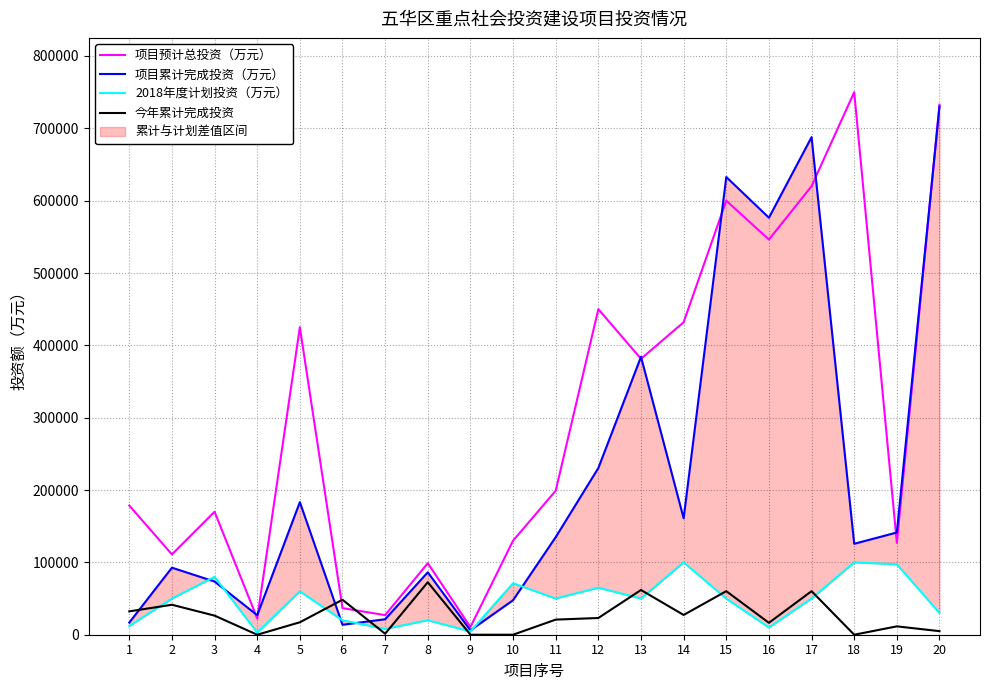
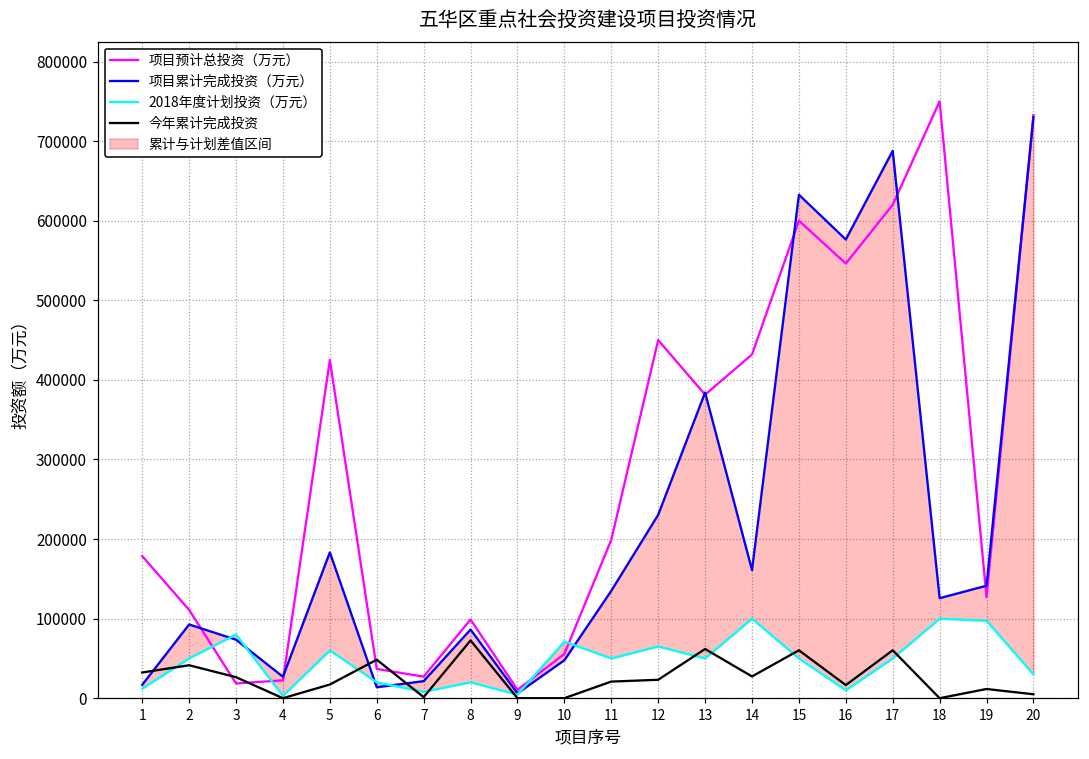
项目预计总投资（万元）, 3: 170000 -> 20000
项目预计总投资（万元）, 10: 130000 -> 60000
